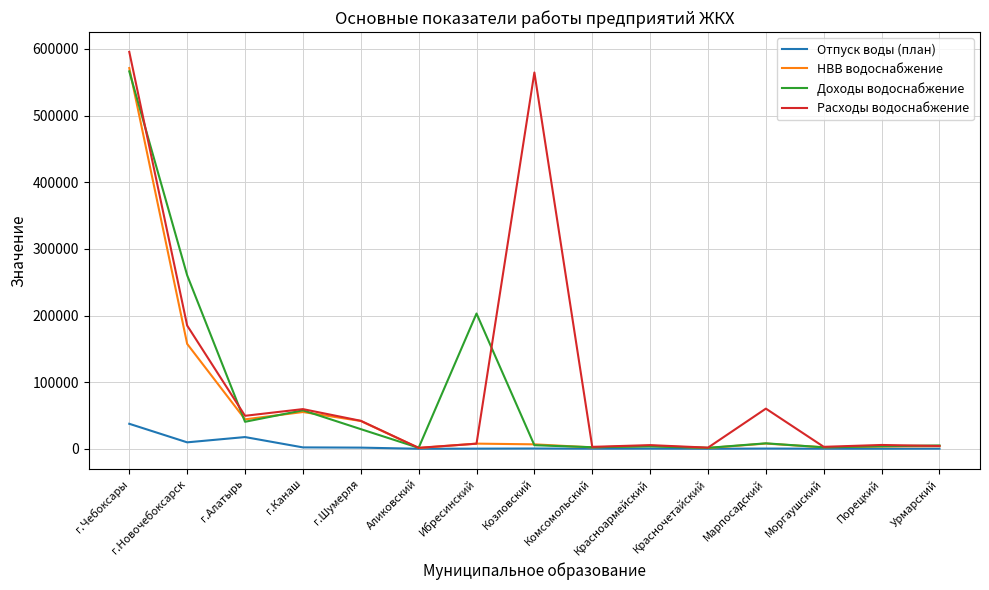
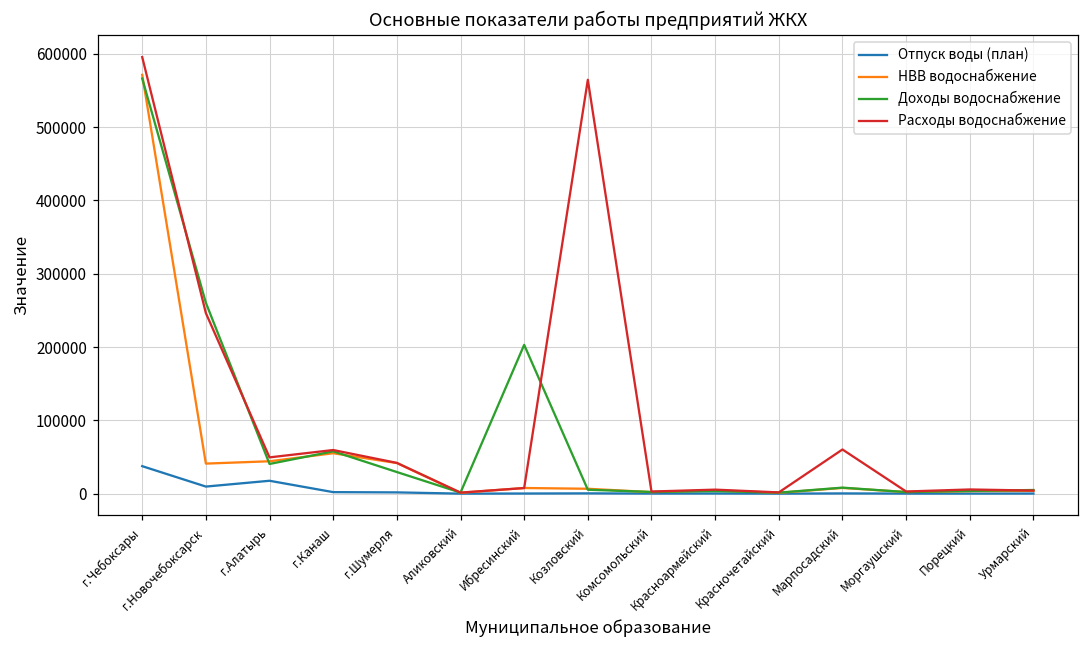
НВВ водоснабжение, г.Новочебоксарск: 160000 -> 40000
Расходы водоснабжение, г.Новочебоксарск: 180000 -> 250000
